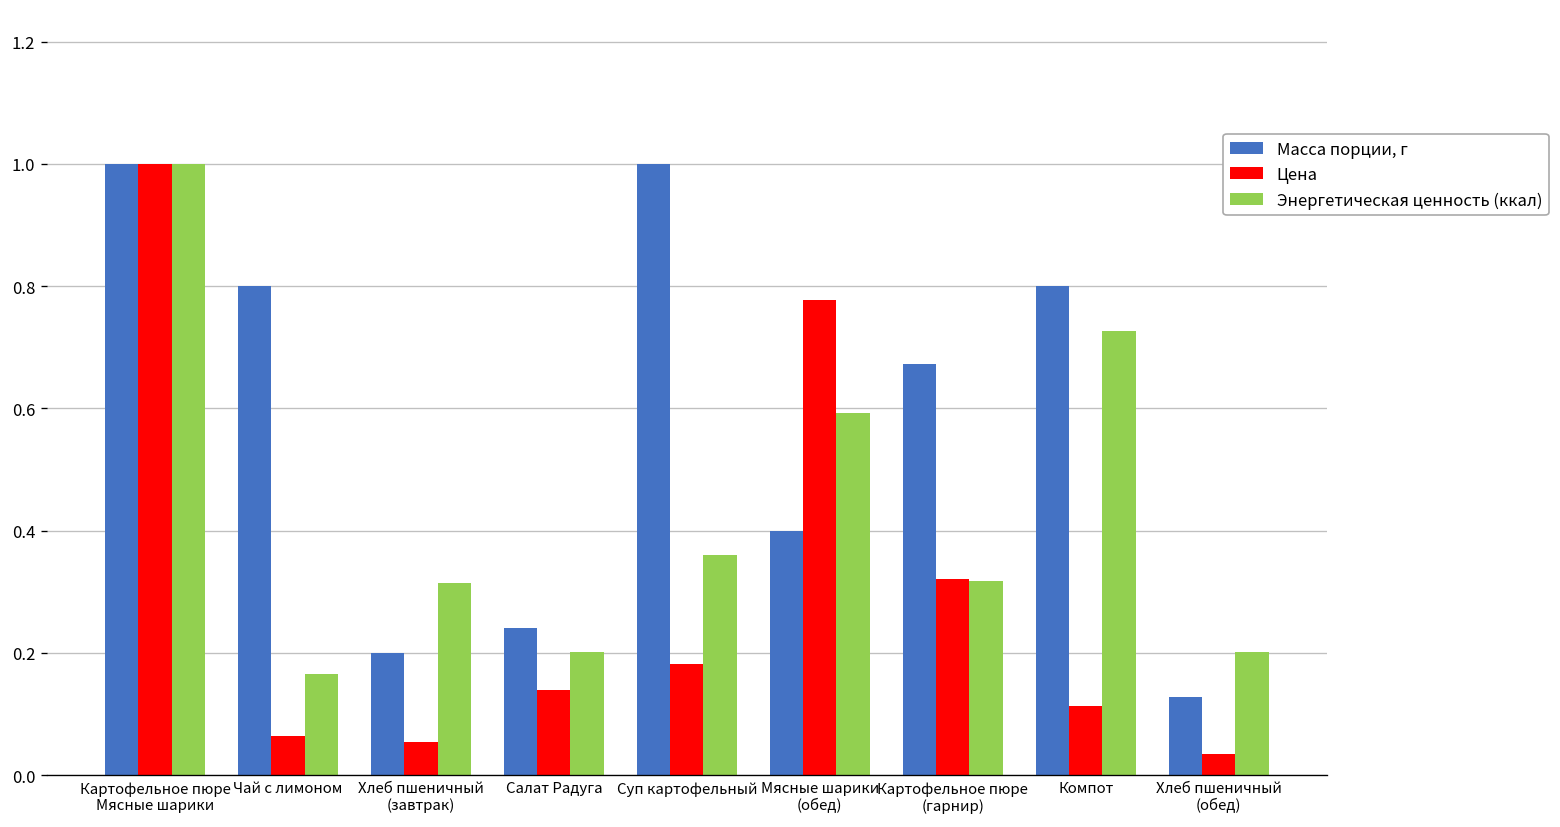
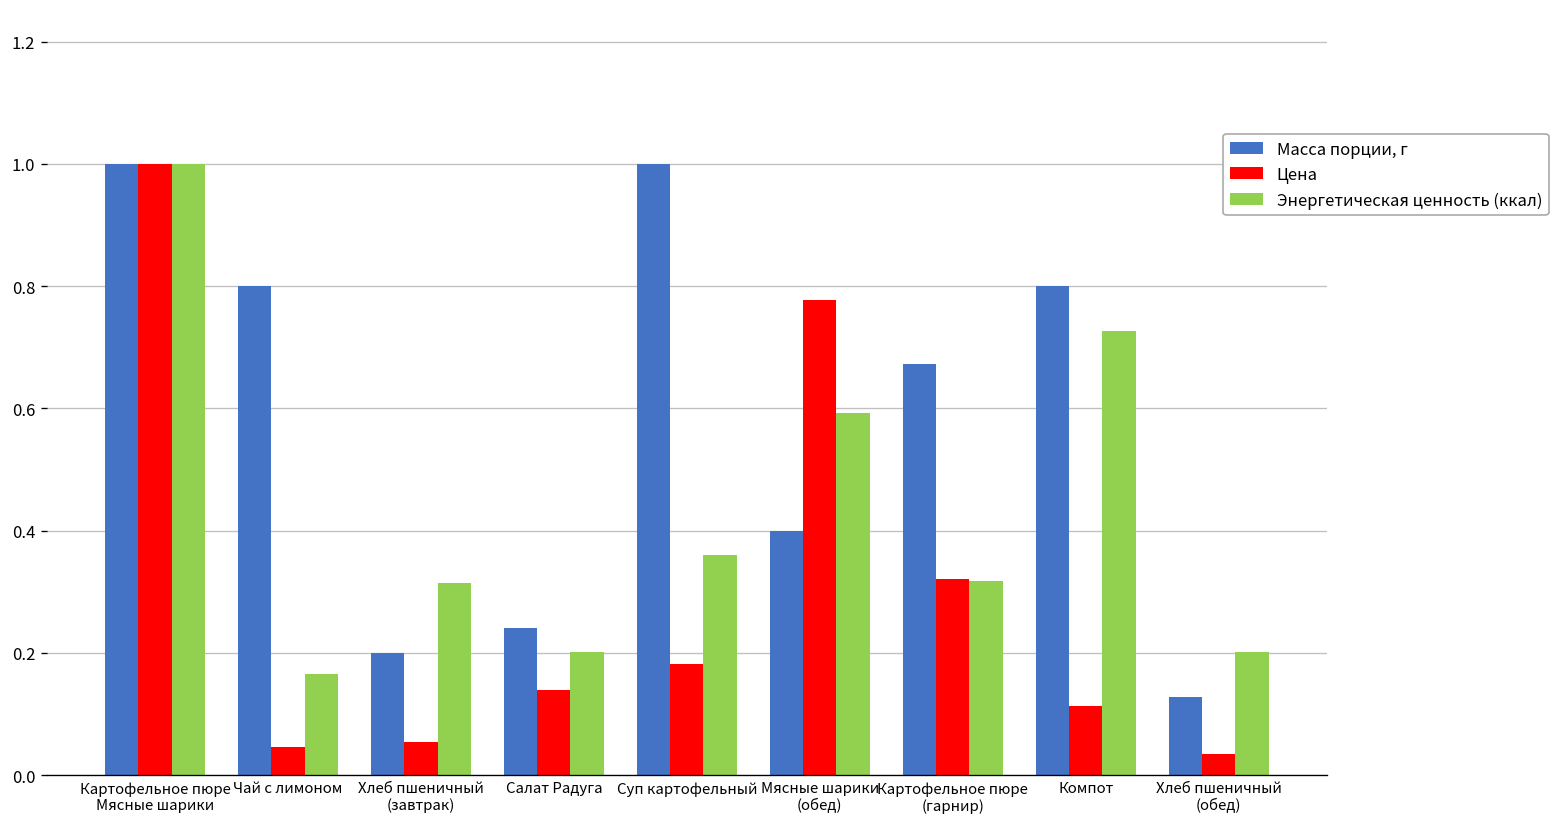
Цена, Чай с лимоном: 0.06 -> 0.05
